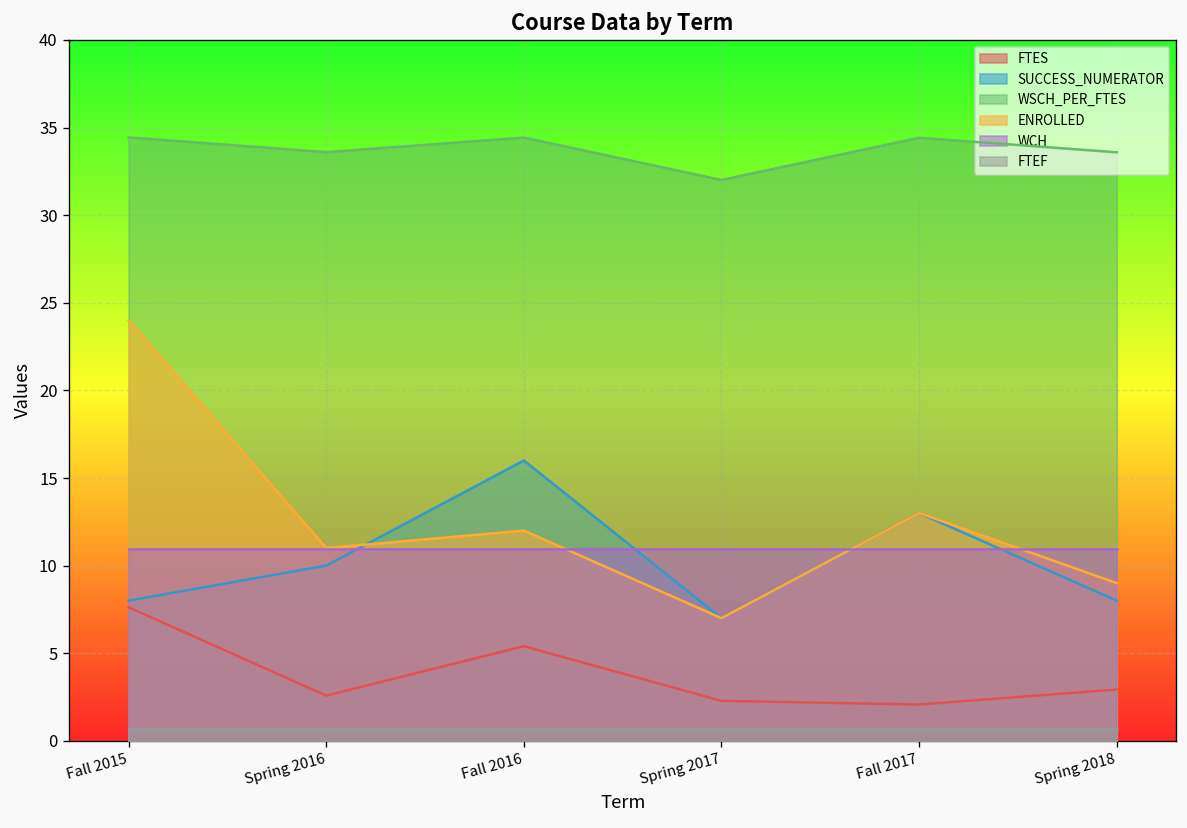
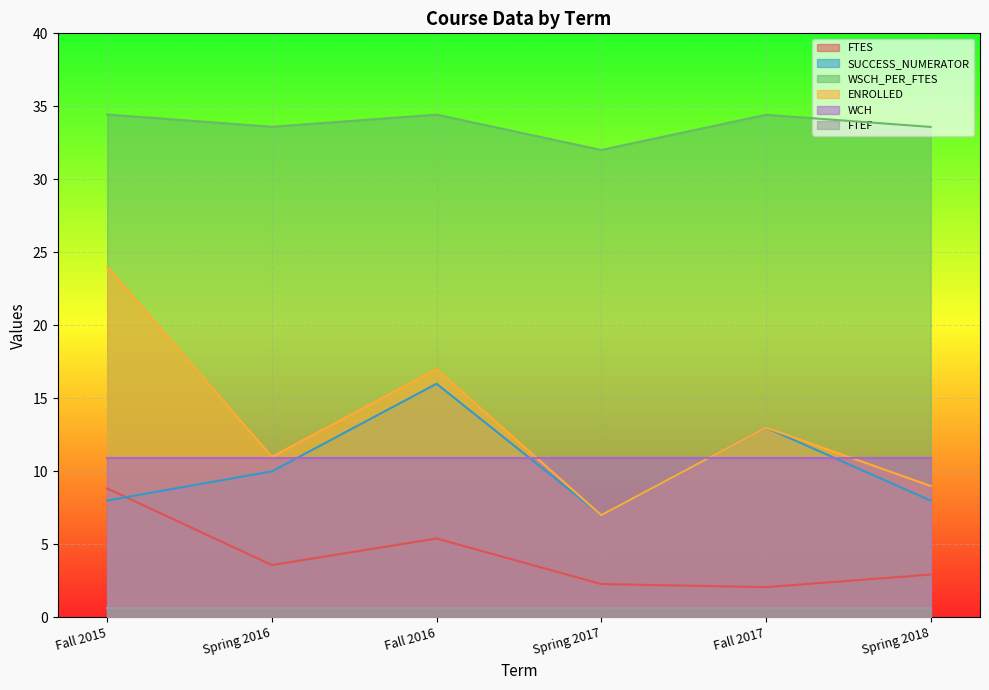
FTES, Fall 2015: 7.6 -> 8.8
FTES, Spring 2016: 2.6 -> 3.6
ENROLLED, Fall 2016: 12 -> 17
